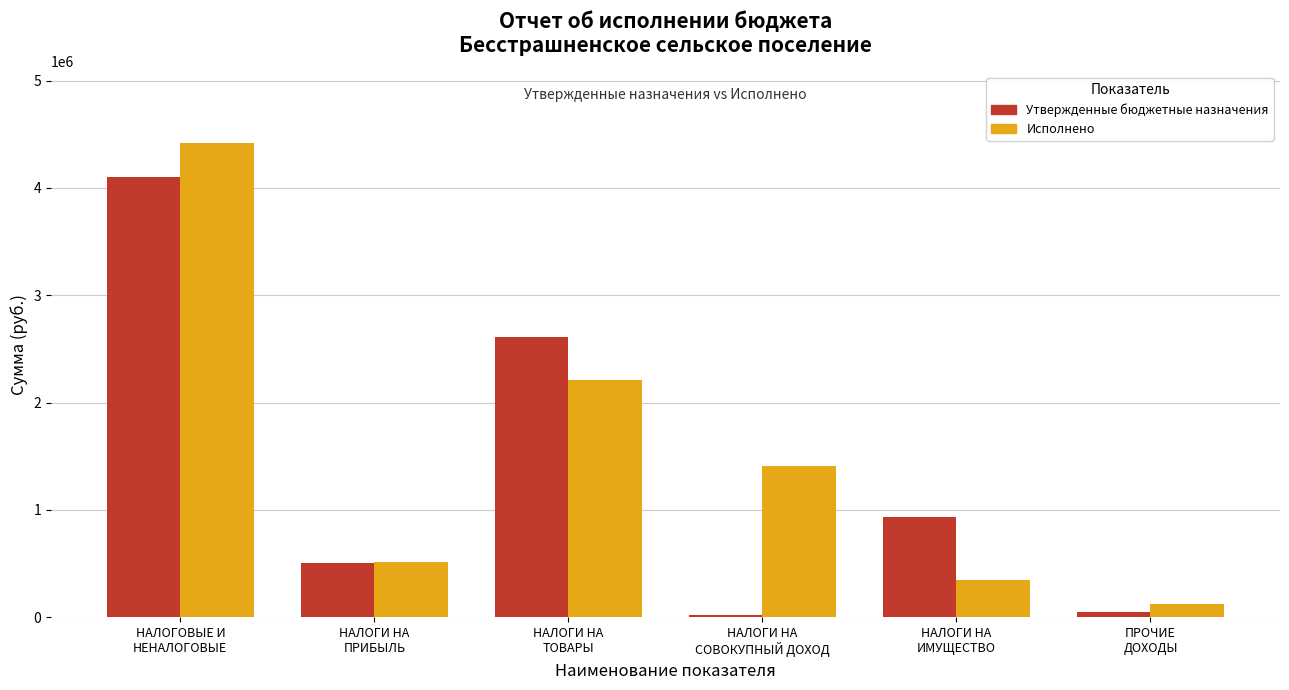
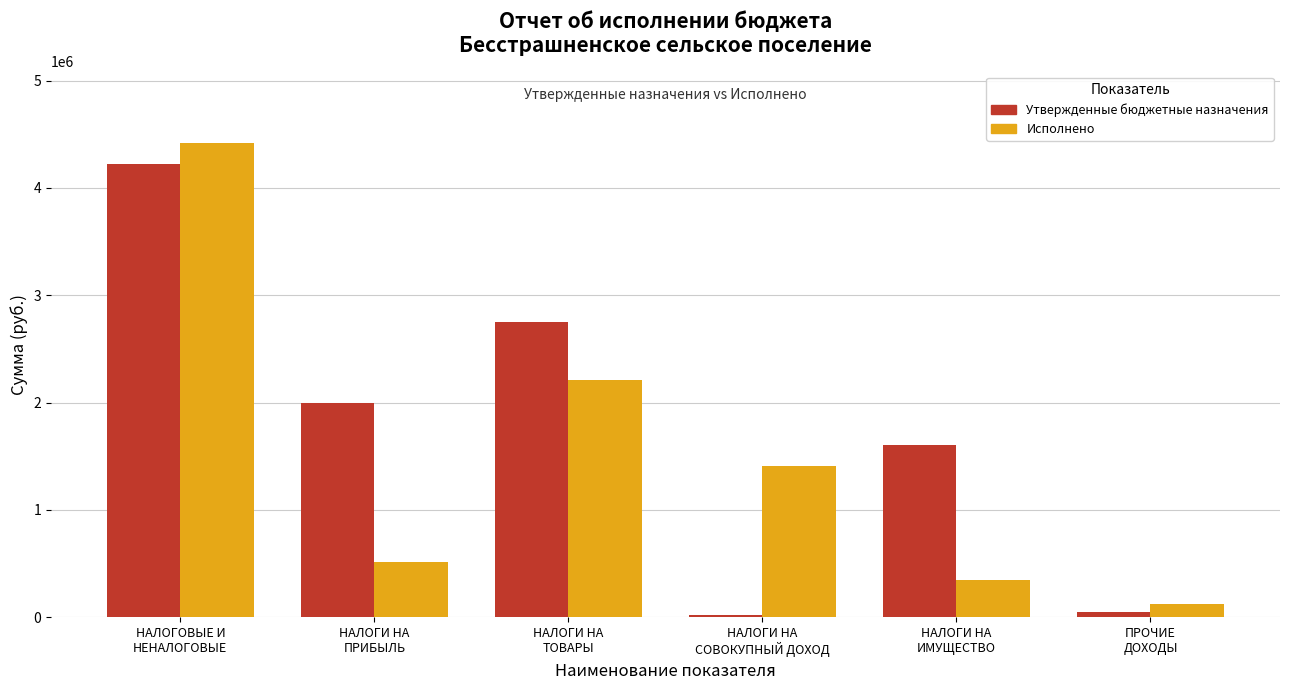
Утвержденные бюджетные назначения, НАЛОГОВЫЕ И НЕНАЛОГОВЫЕ: 4100000 -> 4220000
Утвержденные бюджетные назначения, НАЛОГИ НА ПРИБЫЛЬ: 510000 -> 1990000
Утвержденные бюджетные назначения, НАЛОГИ НА ТОВАРЫ: 2610000 -> 2750000
Утвержденные бюджетные назначения, НАЛОГИ НА ИМУЩЕСТВО: 930000 -> 1600000
